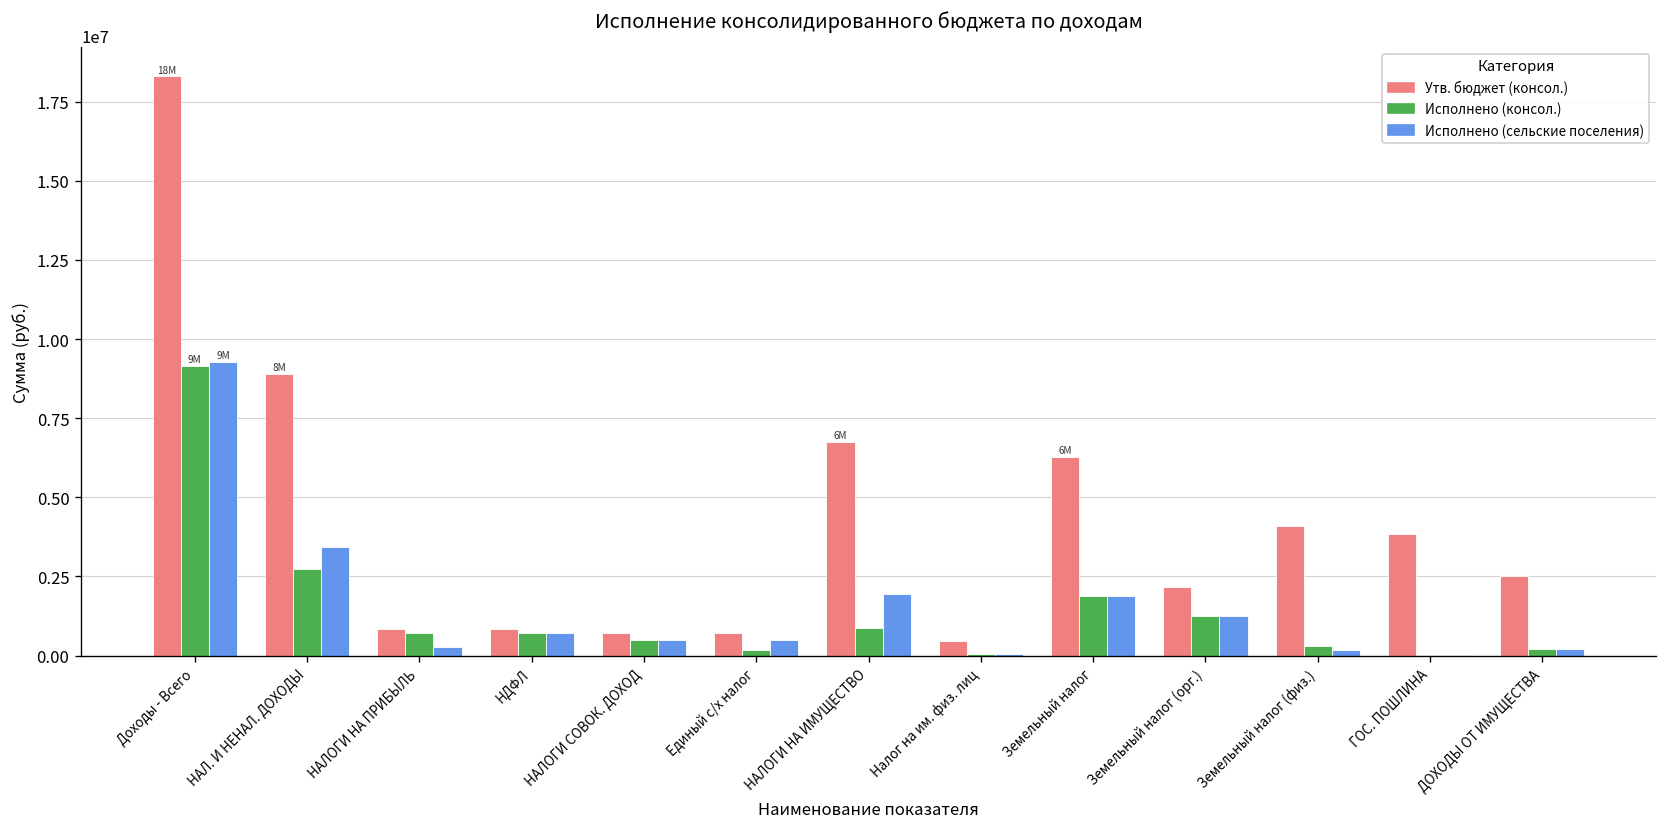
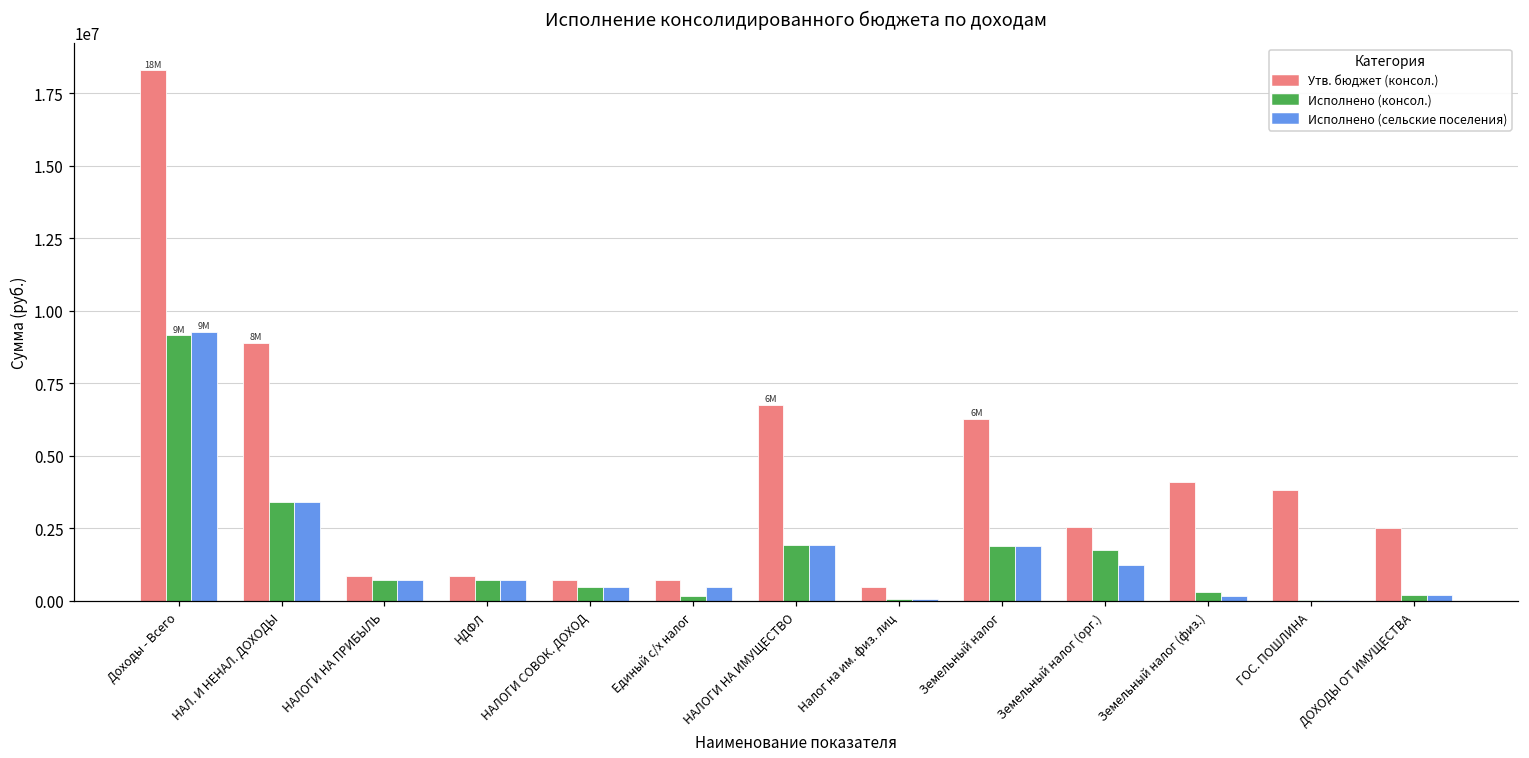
Исполнено (консол.), НАЛ. И НЕНАЛ. ДОХОДЫ: 2700000 -> 3400000
Исполнено (сельские поселения), НАЛОГИ НА ПРИБЫЛЬ: 300000 -> 700000
Исполнено (консол.), НАЛОГИ НА ИМУЩЕСТВО: 900000 -> 1900000
Утв. бюджет (консол.), Земельный налог (орг.): 2200000 -> 2600000
Исполнено (консол.), Земельный налог (орг.): 1200000 -> 1800000
